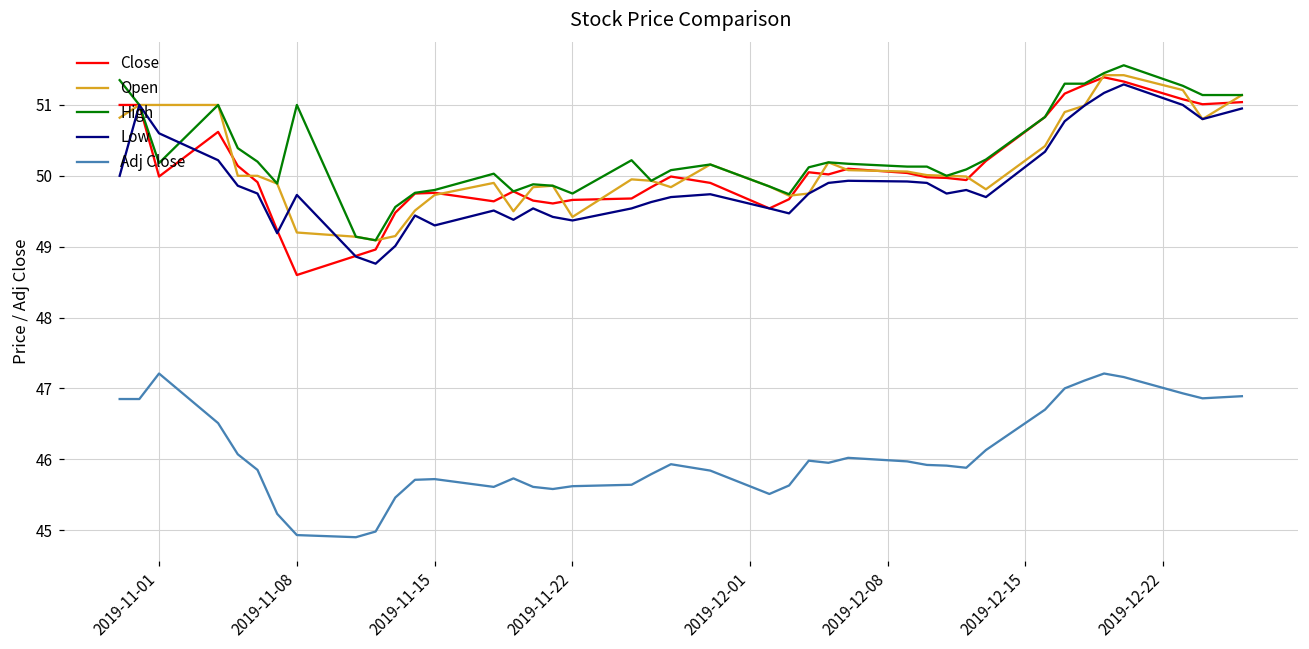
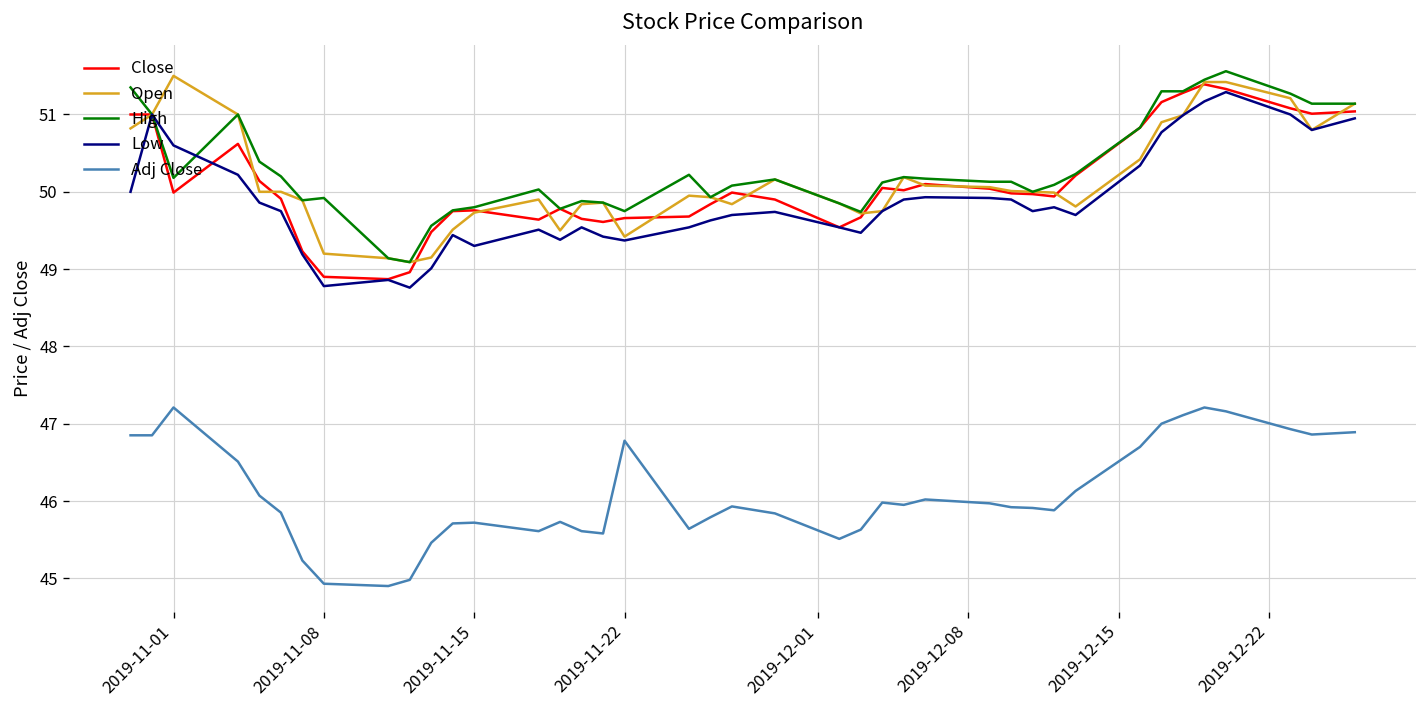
Open, 2019-11-01: 51.0 -> 51.5
Close, 2019-11-08: 48.6 -> 48.9
High, 2019-11-08: 51.0 -> 49.9
Low, 2019-11-08: 49.7 -> 48.8
Adj Close, 2019-11-22: 45.6 -> 46.8
